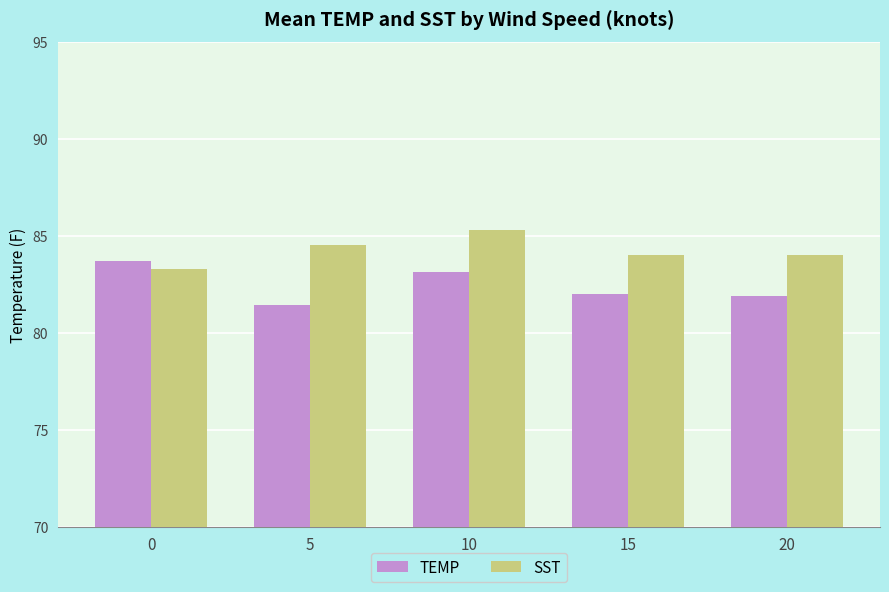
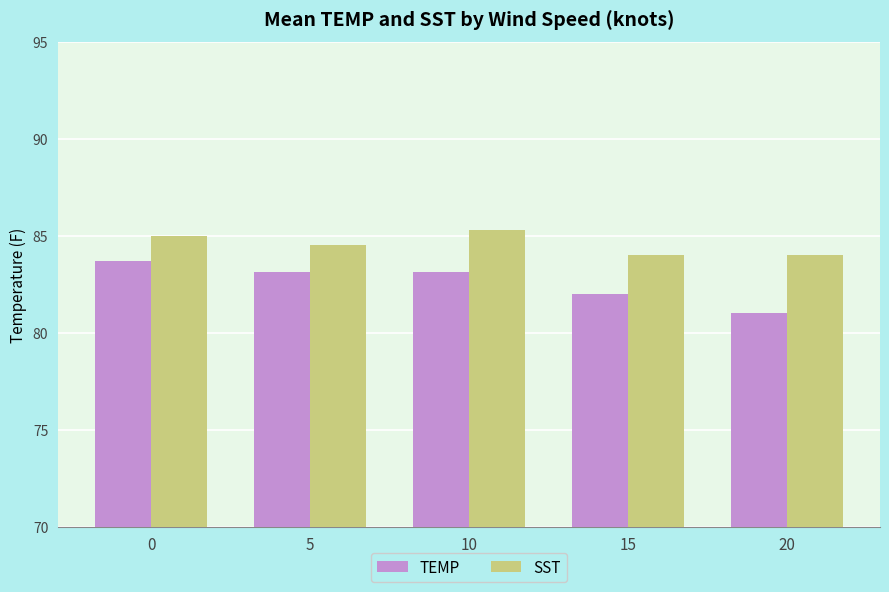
SST, 0: 83.3 -> 85.0
TEMP, 5: 81.4 -> 83.1
TEMP, 20: 81.9 -> 81.0
